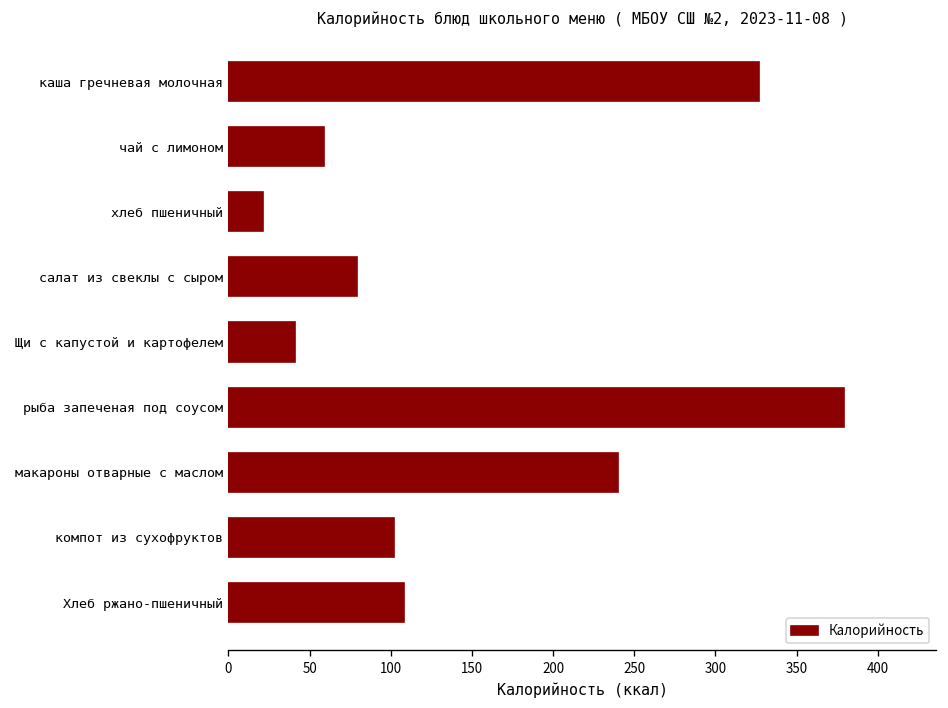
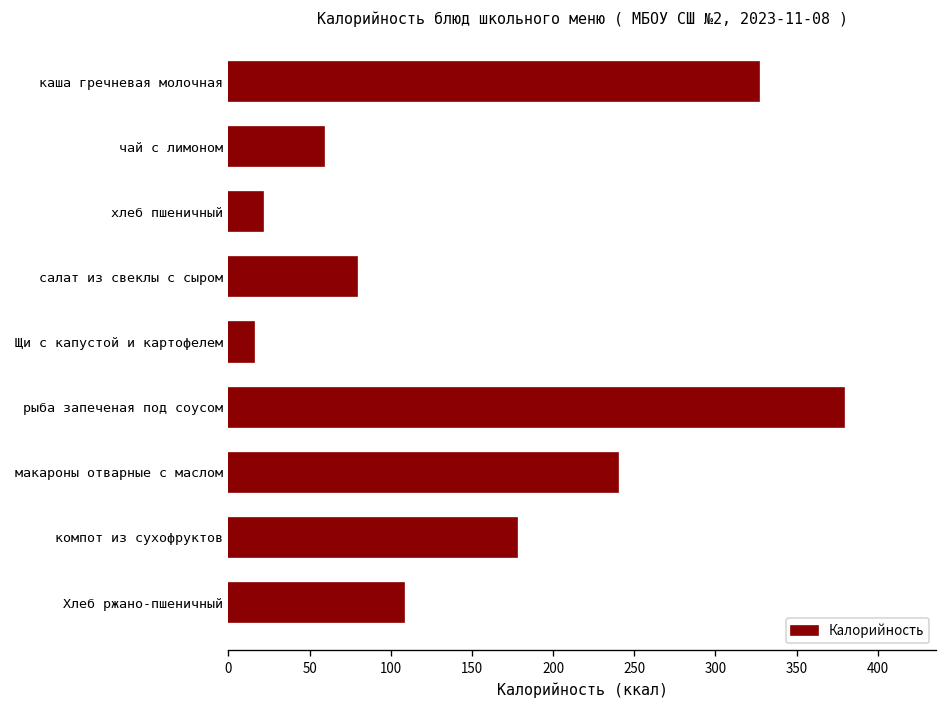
Щи с капустой и картофелем: 41 -> 16
компот из сухофруктов: 102 -> 178
